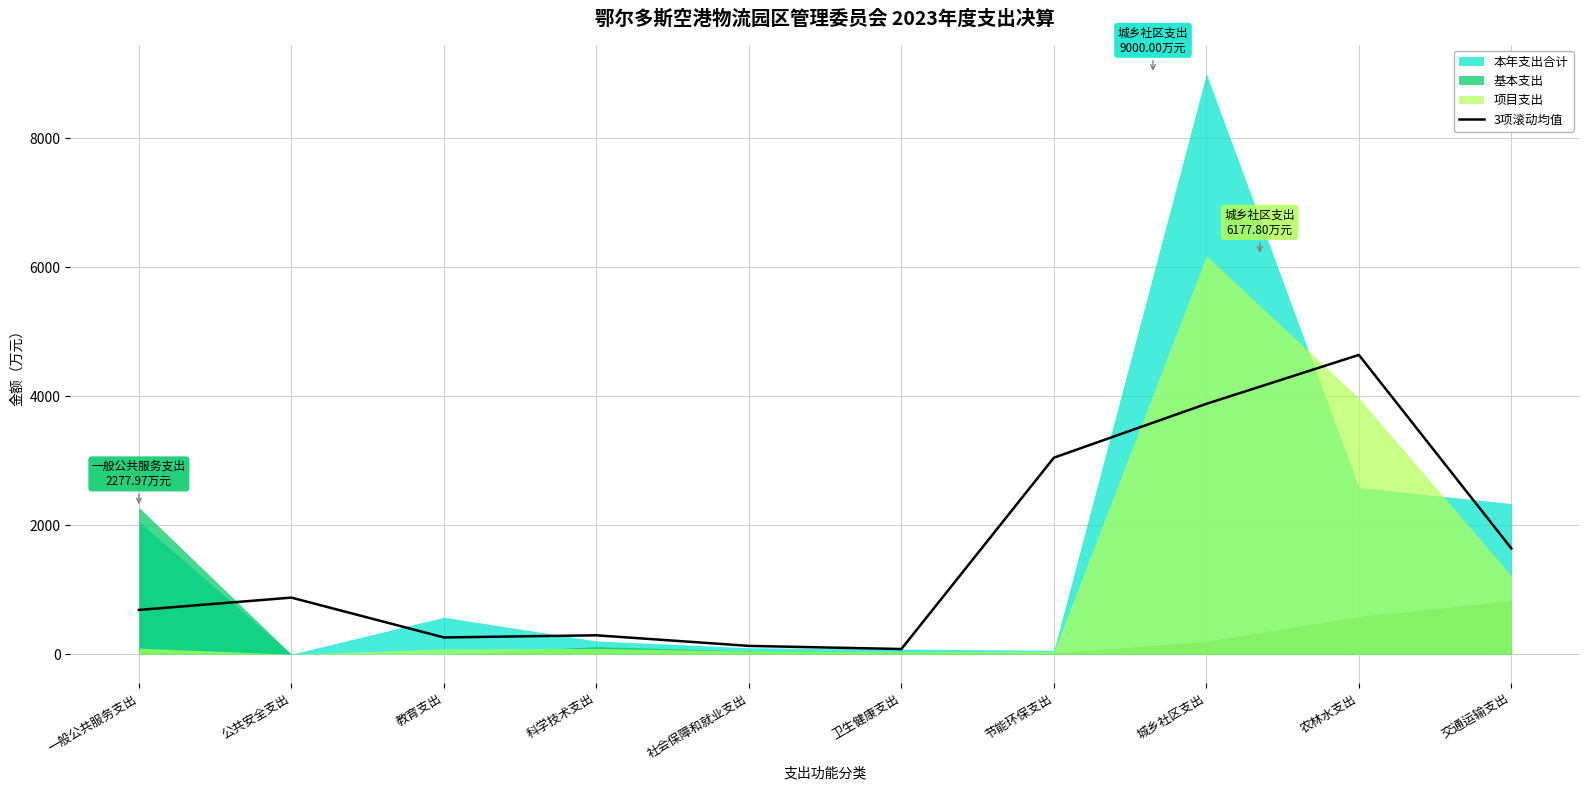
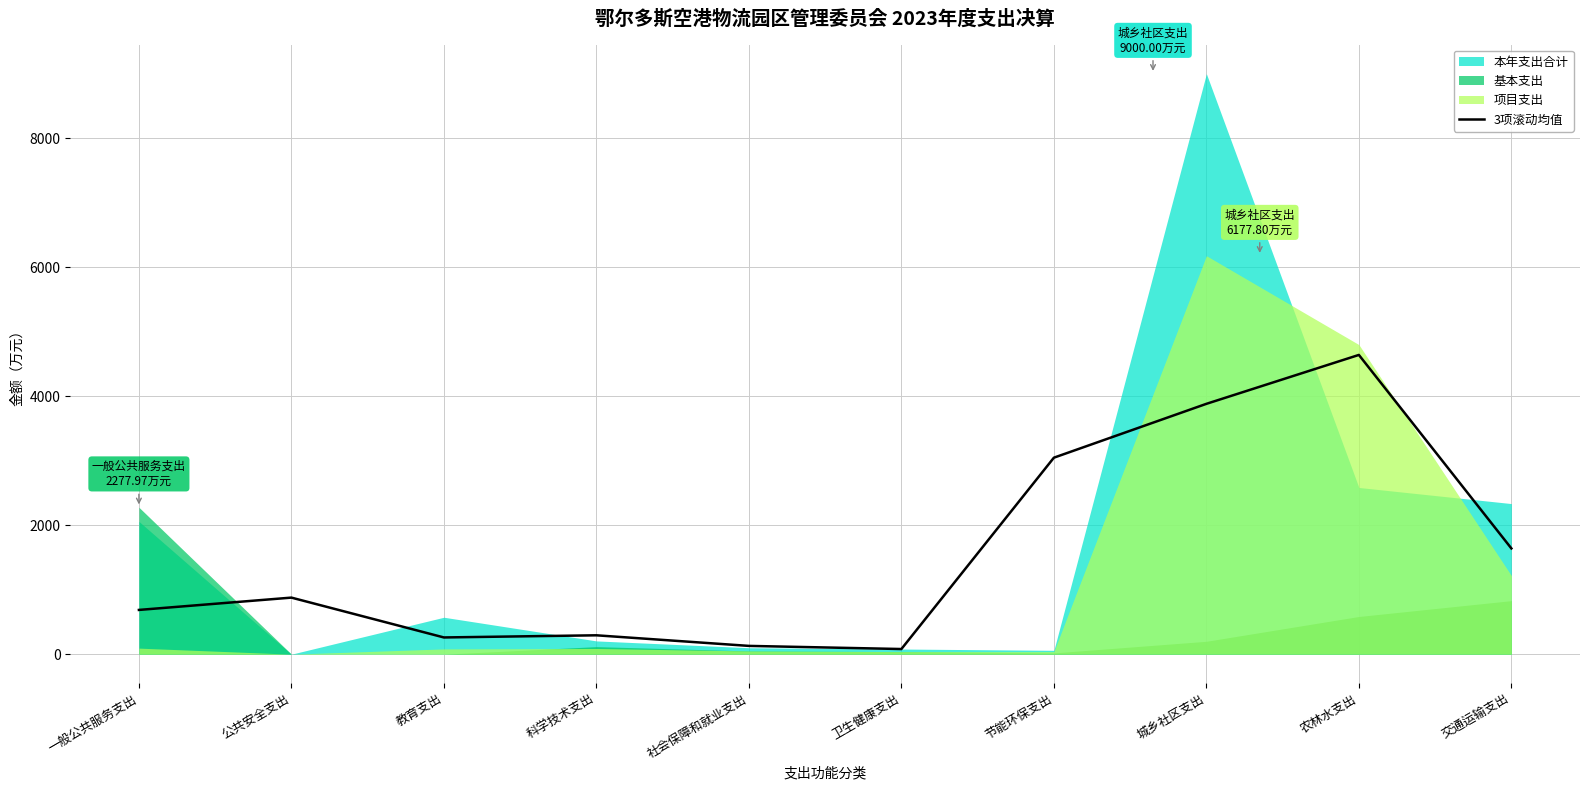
项目支出, 农林水支出: 4000 -> 4800
